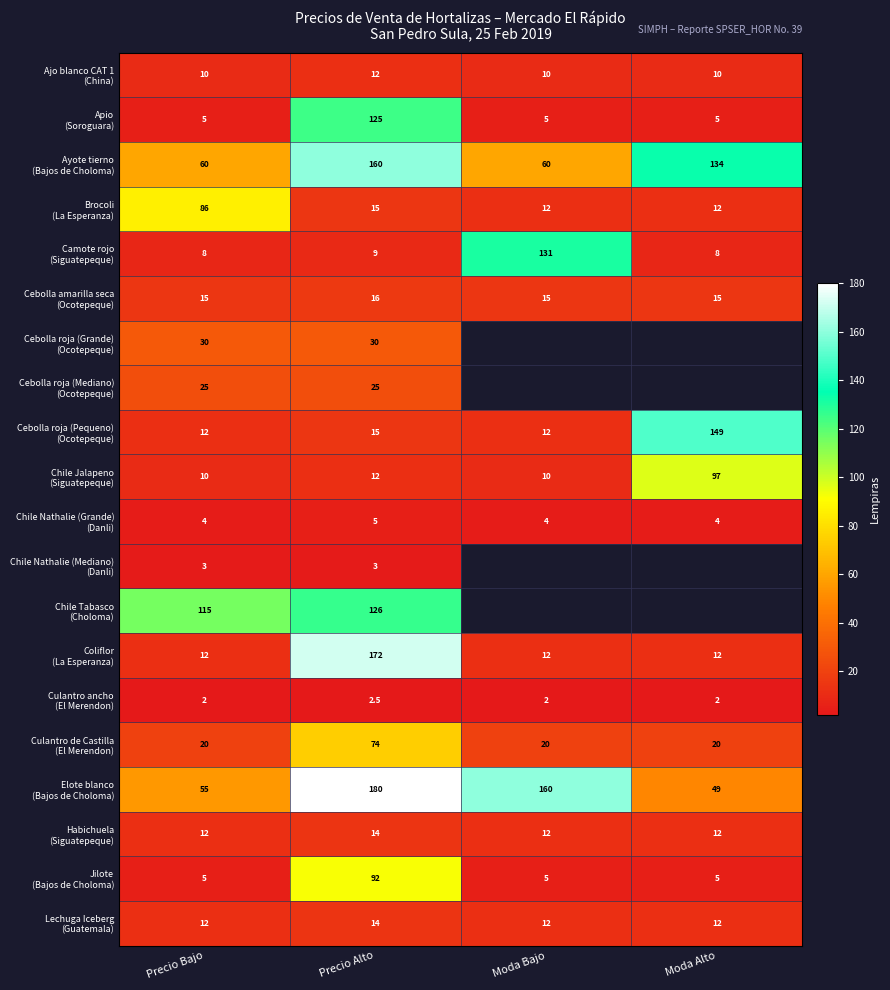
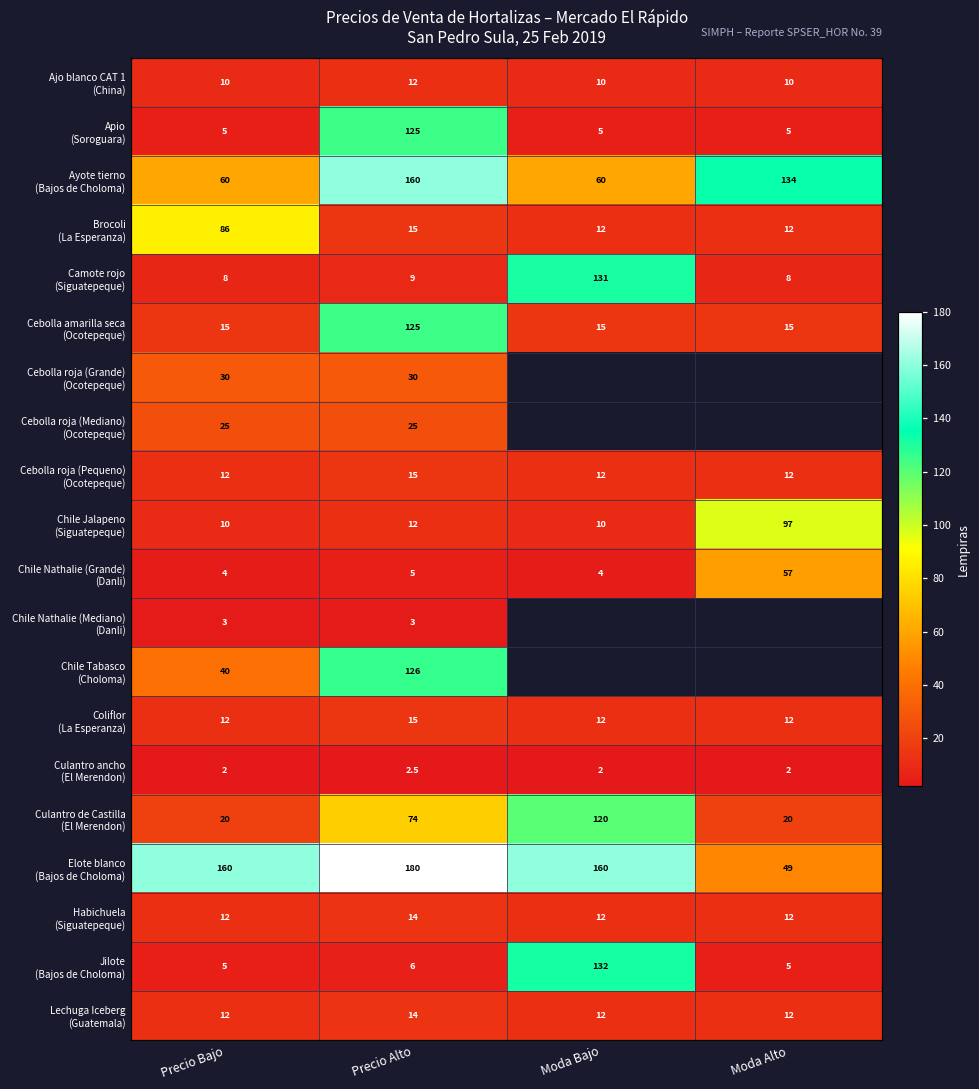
Cebolla amarilla seca (Ocotepeque), Precio Alto: 16 -> 125
Cebolla roja (Pequeno) (Ocotepeque), Moda Alto: 149 -> 12
Chile Nathalie (Grande) (Danli), Moda Alto: 4 -> 57
Chile Tabasco (Choloma), Precio Bajo: 115 -> 40
Coliflor (La Esperanza), Precio Alto: 172 -> 15
Culantro de Castilla (El Merendon), Moda Bajo: 20 -> 120
Elote blanco (Bajos de Choloma), Precio Bajo: 55 -> 160
Jilote (Bajos de Choloma), Precio Alto: 92 -> 6
Jilote (Bajos de Choloma), Moda Bajo: 5 -> 132
